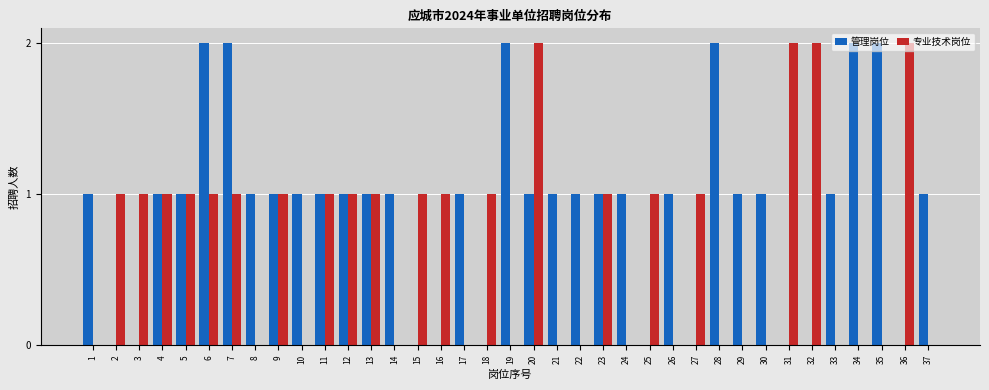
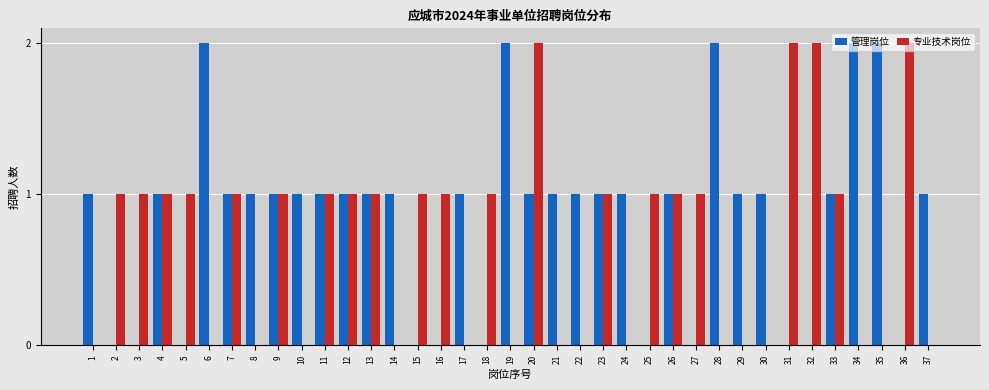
管理岗位, 5: 1 -> 0
专业技术岗位, 6: 1 -> 0
管理岗位, 7: 2 -> 1
专业技术岗位, 26: 0 -> 1
专业技术岗位, 33: 0 -> 1
